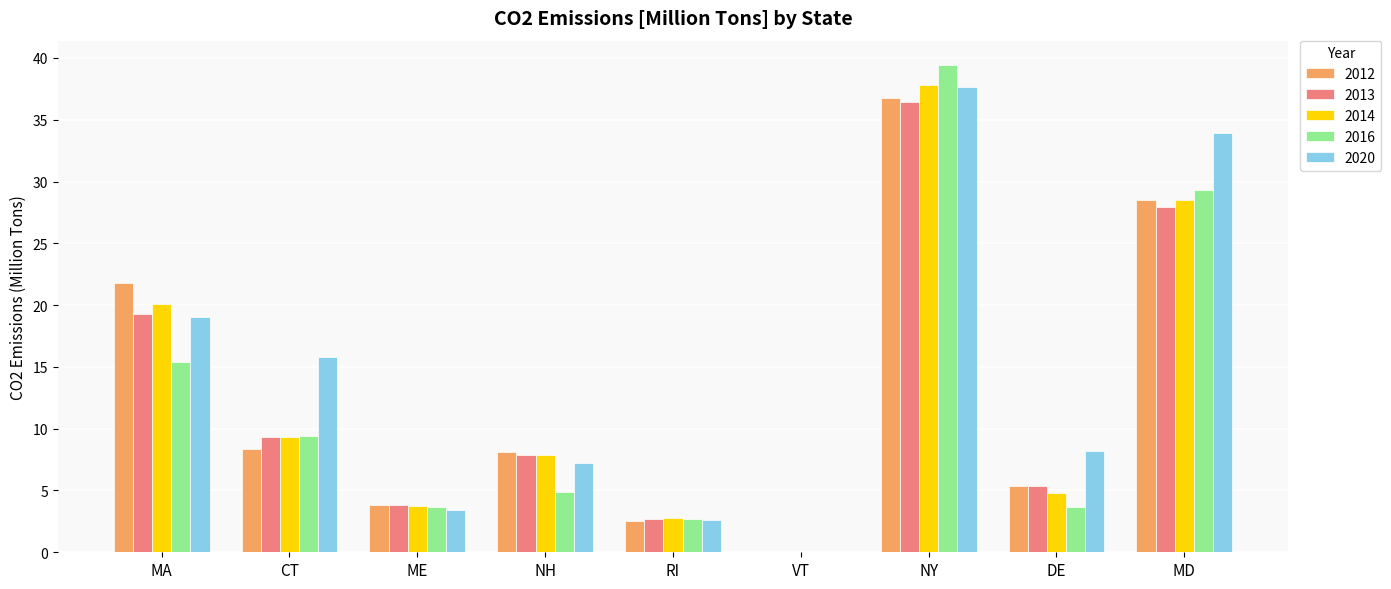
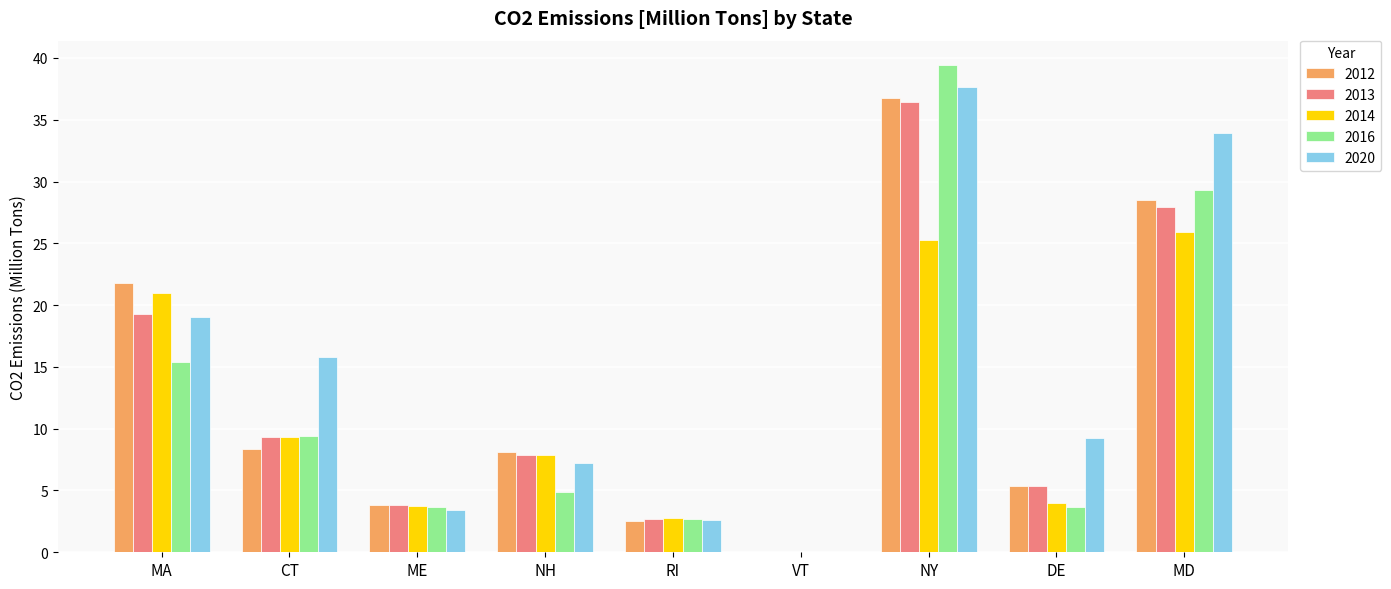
2014, MA: 20.1 -> 21.0
2014, NY: 37.8 -> 25.2
2014, DE: 4.8 -> 4.0
2020, DE: 8.2 -> 9.2
2014, MD: 28.5 -> 25.9
